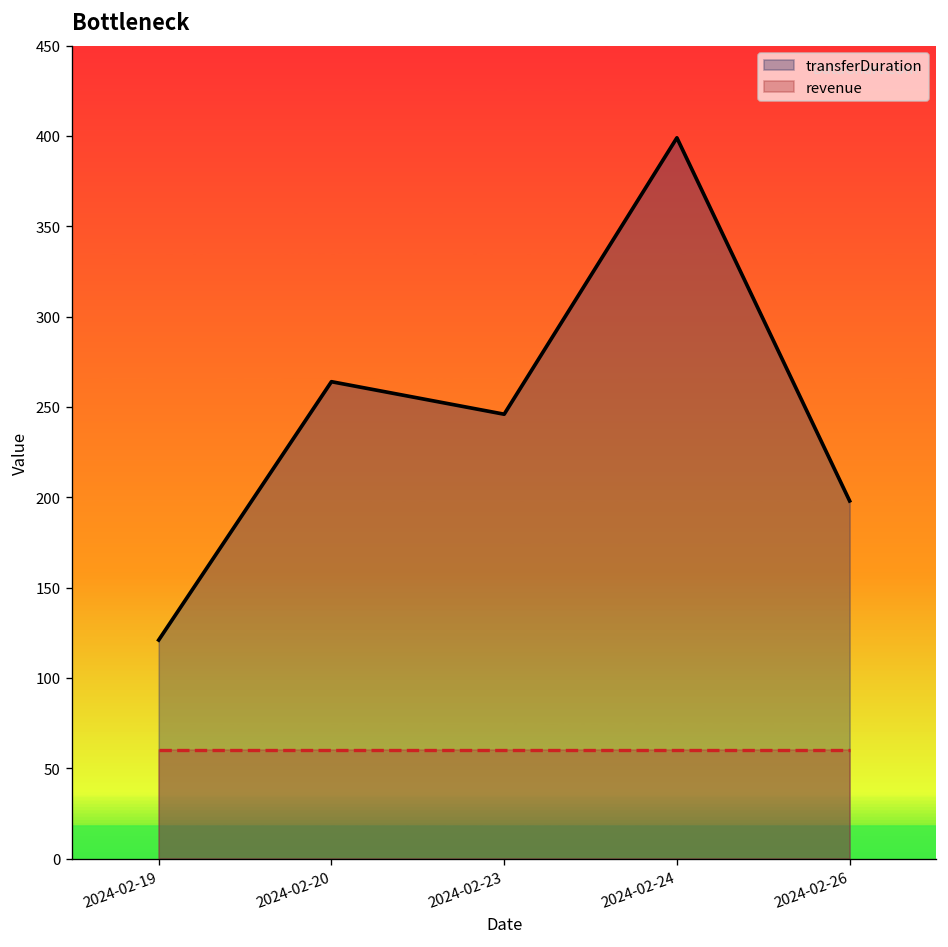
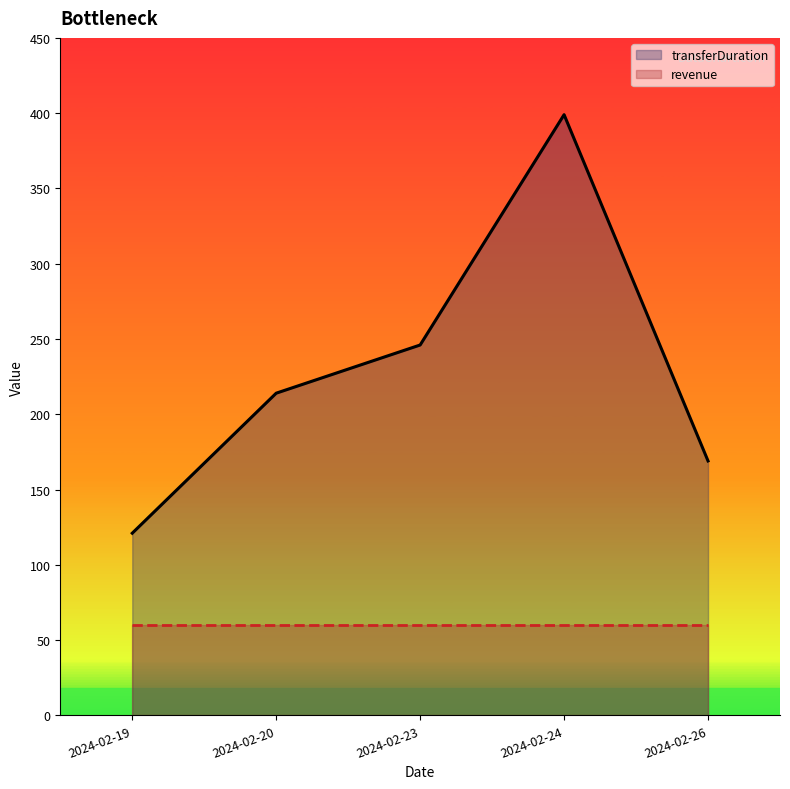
transferDuration, 2024-02-20: 264 -> 214
transferDuration, 2024-02-26: 198 -> 169
